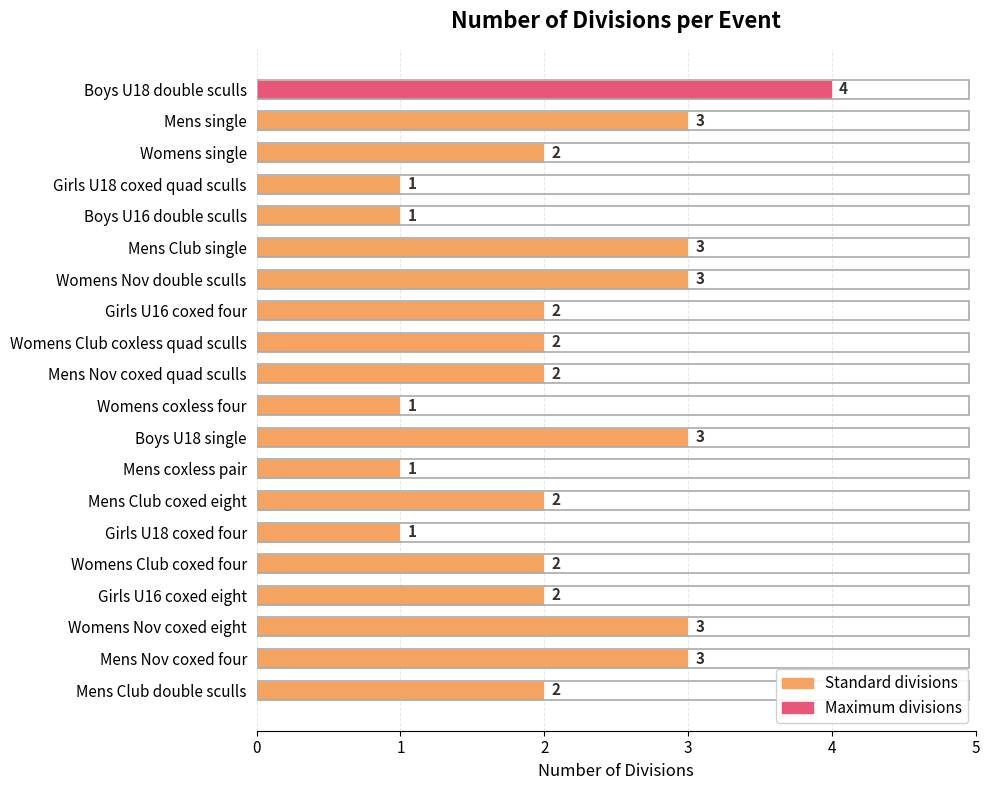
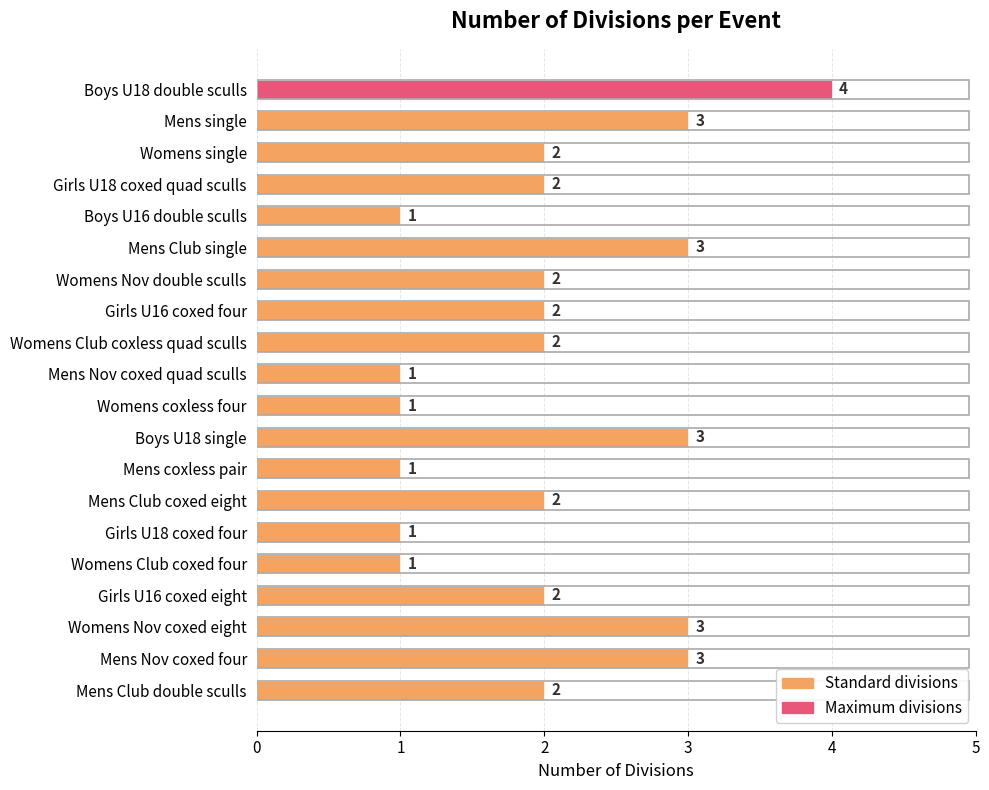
Girls U18 coxed quad sculls: 1 -> 2
Womens Nov double sculls: 3 -> 2
Mens Nov coxed quad sculls: 2 -> 1
Womens Club coxed four: 2 -> 1
